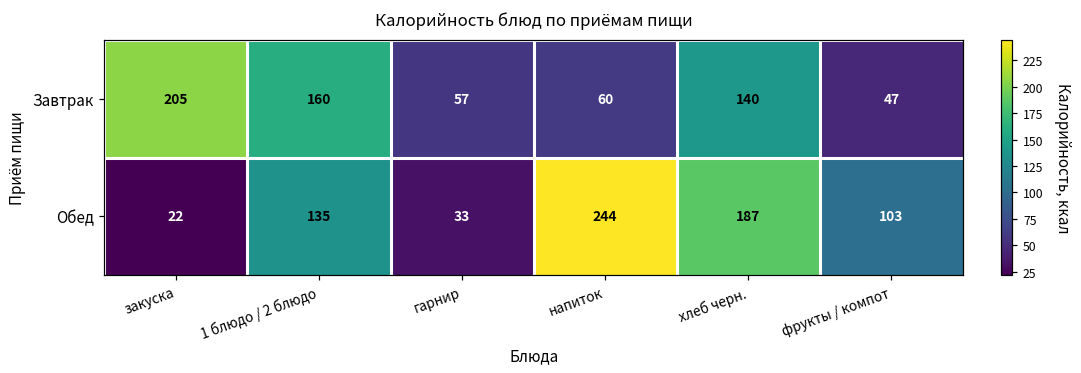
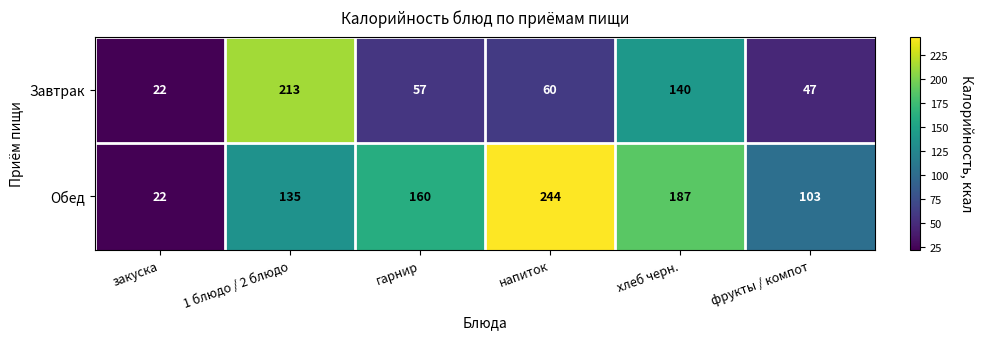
Завтрак, закуска: 205 -> 22
Завтрак, 1 блюдо / 2 блюдо: 160 -> 213
Обед, гарнир: 33 -> 160
